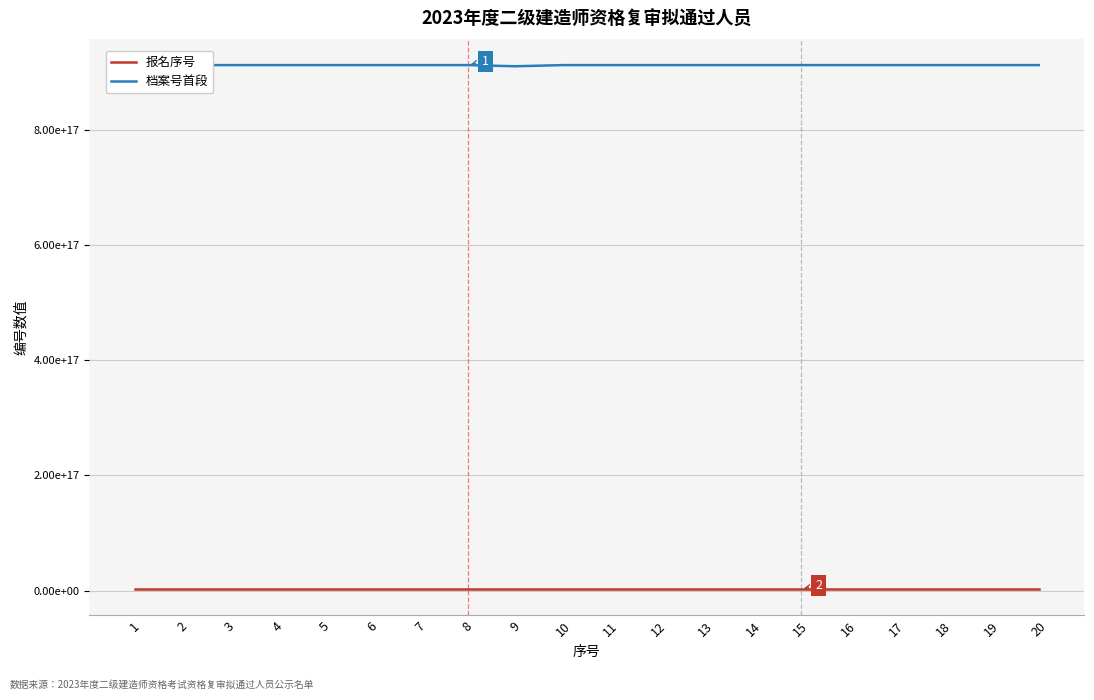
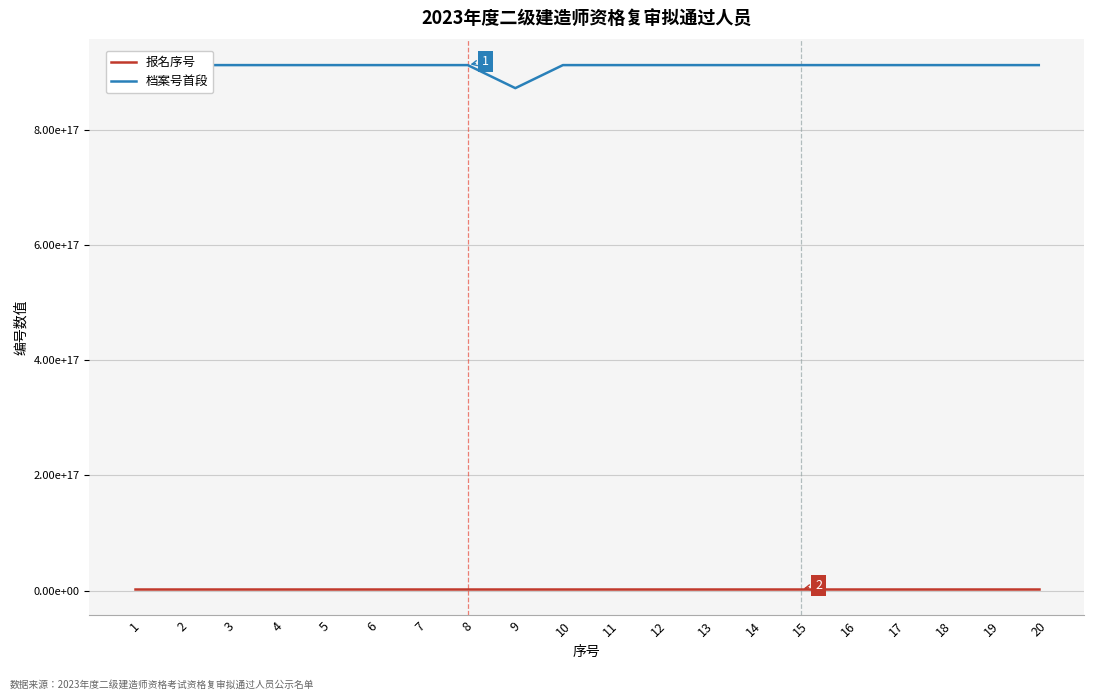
档案号首段, 9: 910000000000000000 -> 870000000000000000
